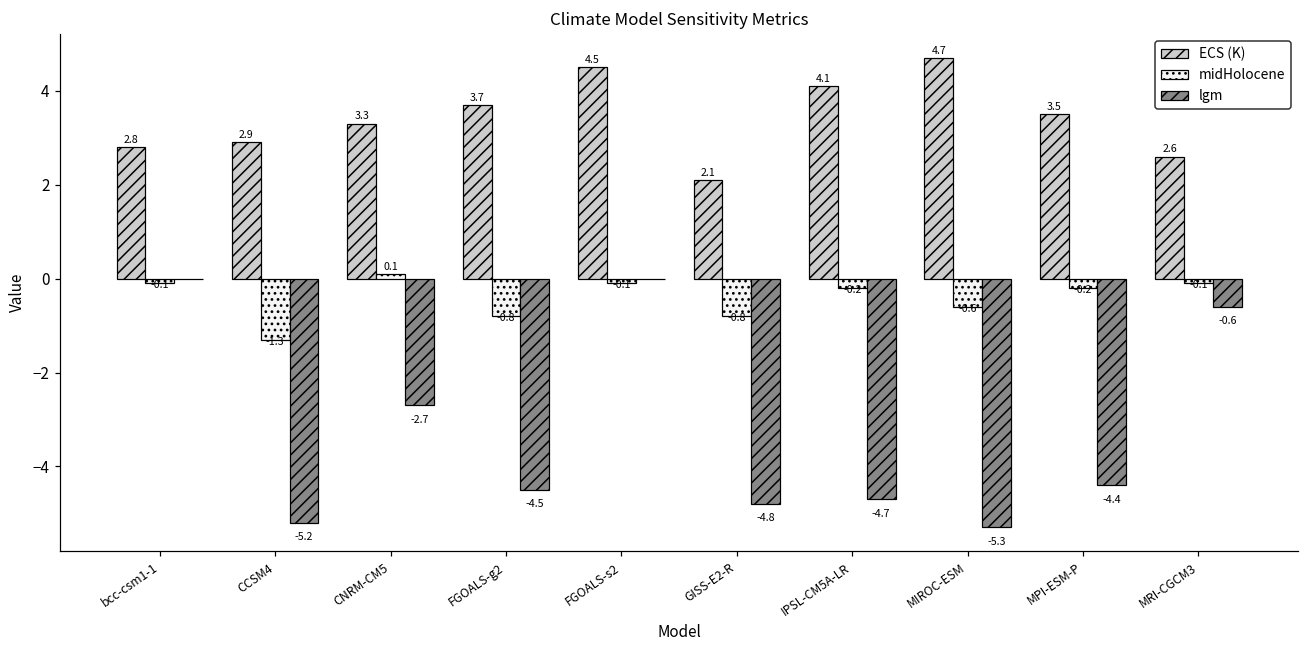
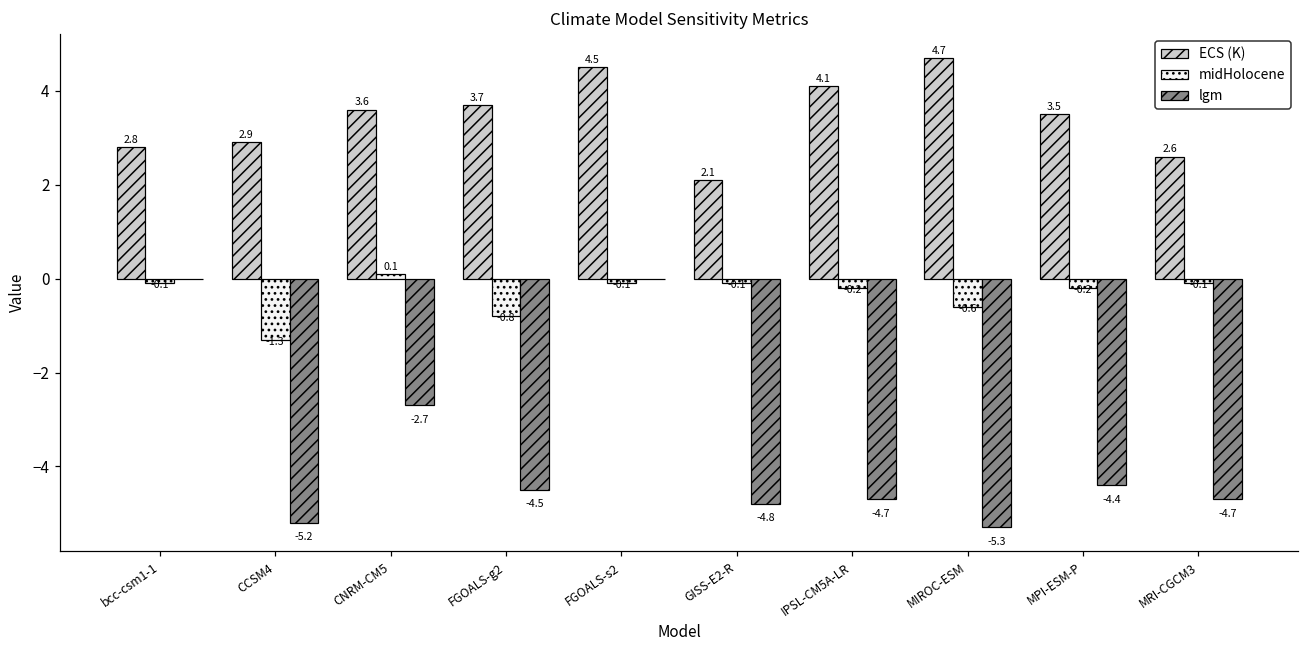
ECS (K), CNRM-CM5: 3.3 -> 3.6
midHolocene, GISS-E2-R: -0.8 -> -0.1
lgm, MRI-CGCM3: -0.6 -> -4.7
